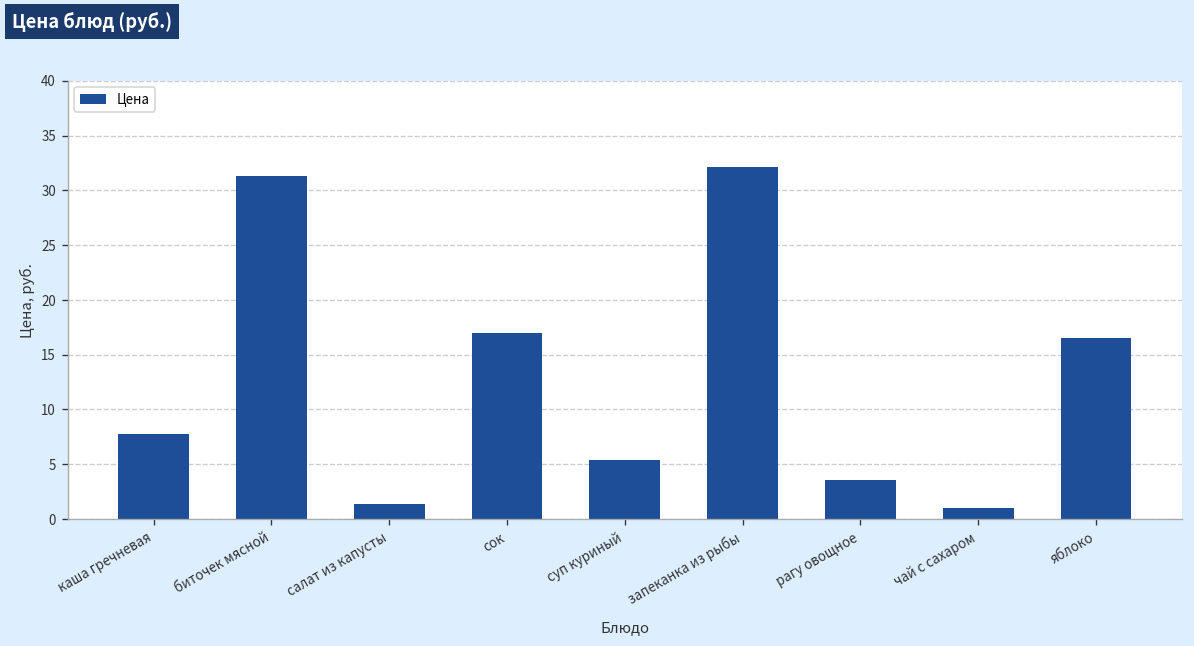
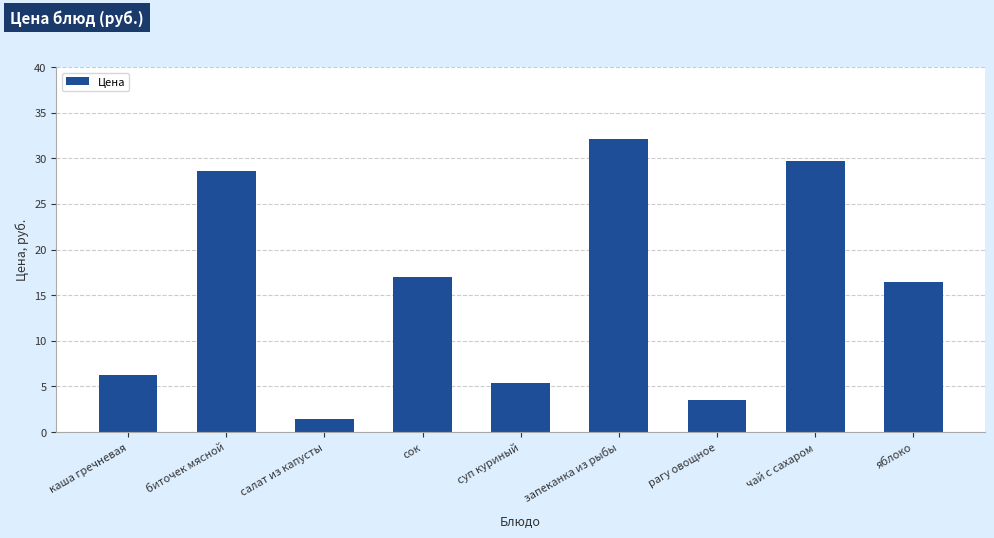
каша гречневая: 8 -> 6
биточек мясной: 31 -> 29
чай с сахаром: 1 -> 30
